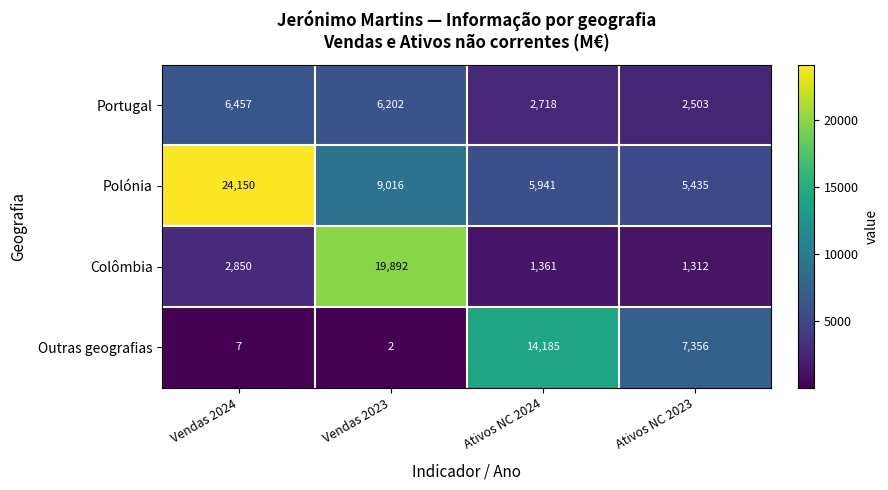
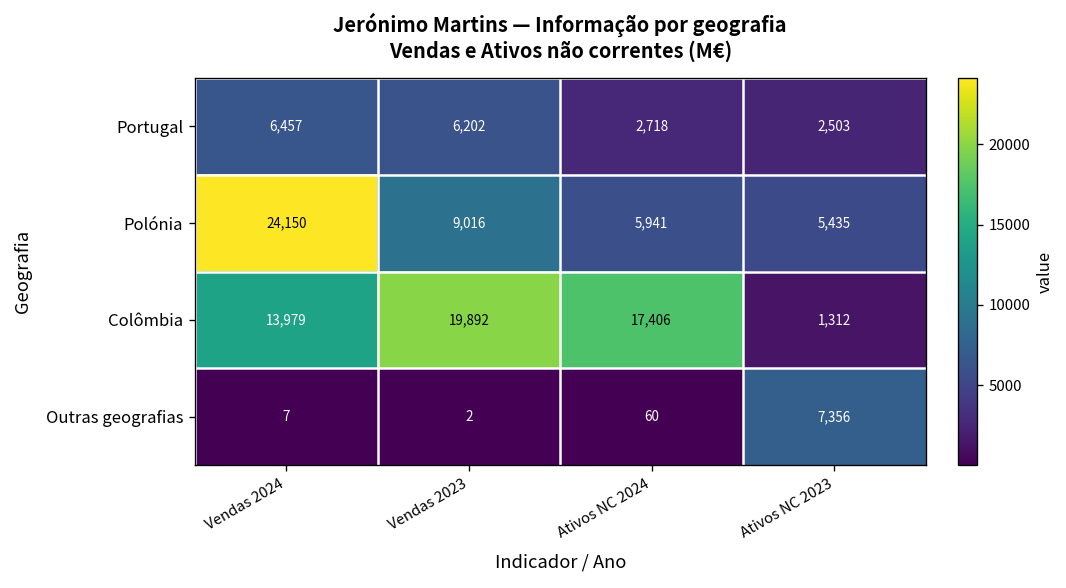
Colômbia, Vendas 2024: 2,850 -> 13,979
Colômbia, Ativos NC 2024: 1,361 -> 17,406
Outras geografias, Ativos NC 2024: 14,185 -> 60
